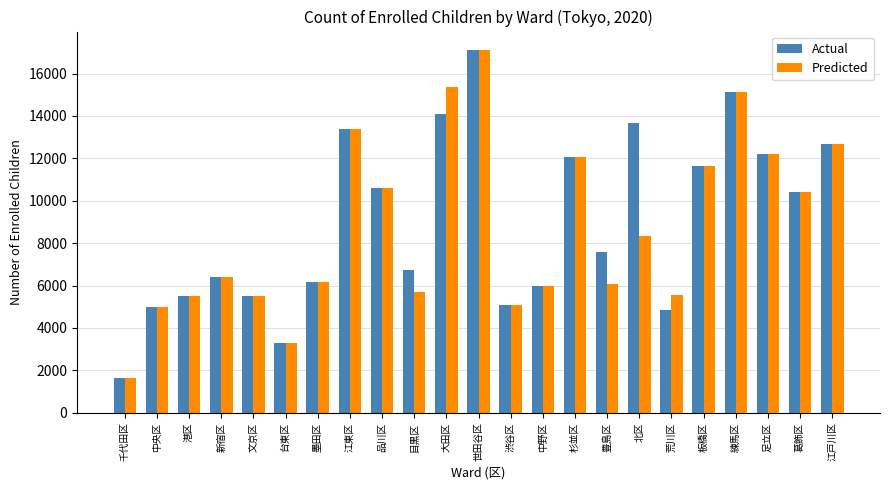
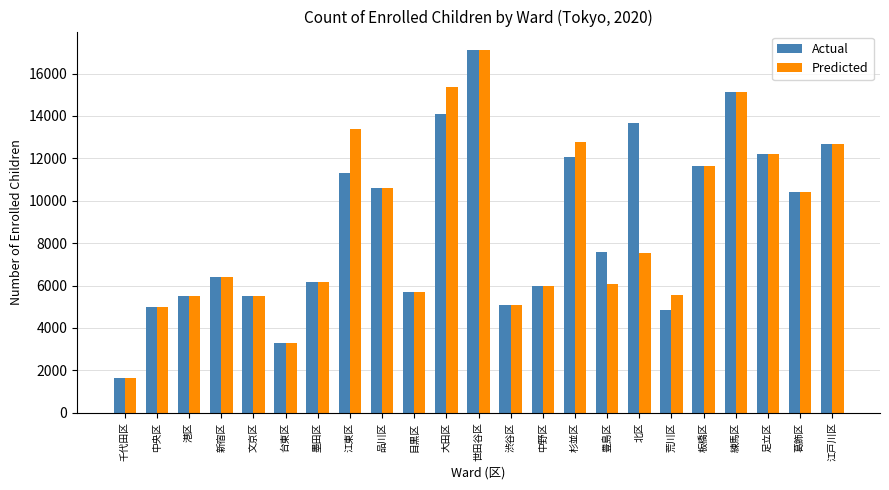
Actual, 江東区: 13400 -> 11300
Actual, 目黒区: 6700 -> 5700
Predicted, 杉並区: 12100 -> 12800
Predicted, 北区: 8400 -> 7500
